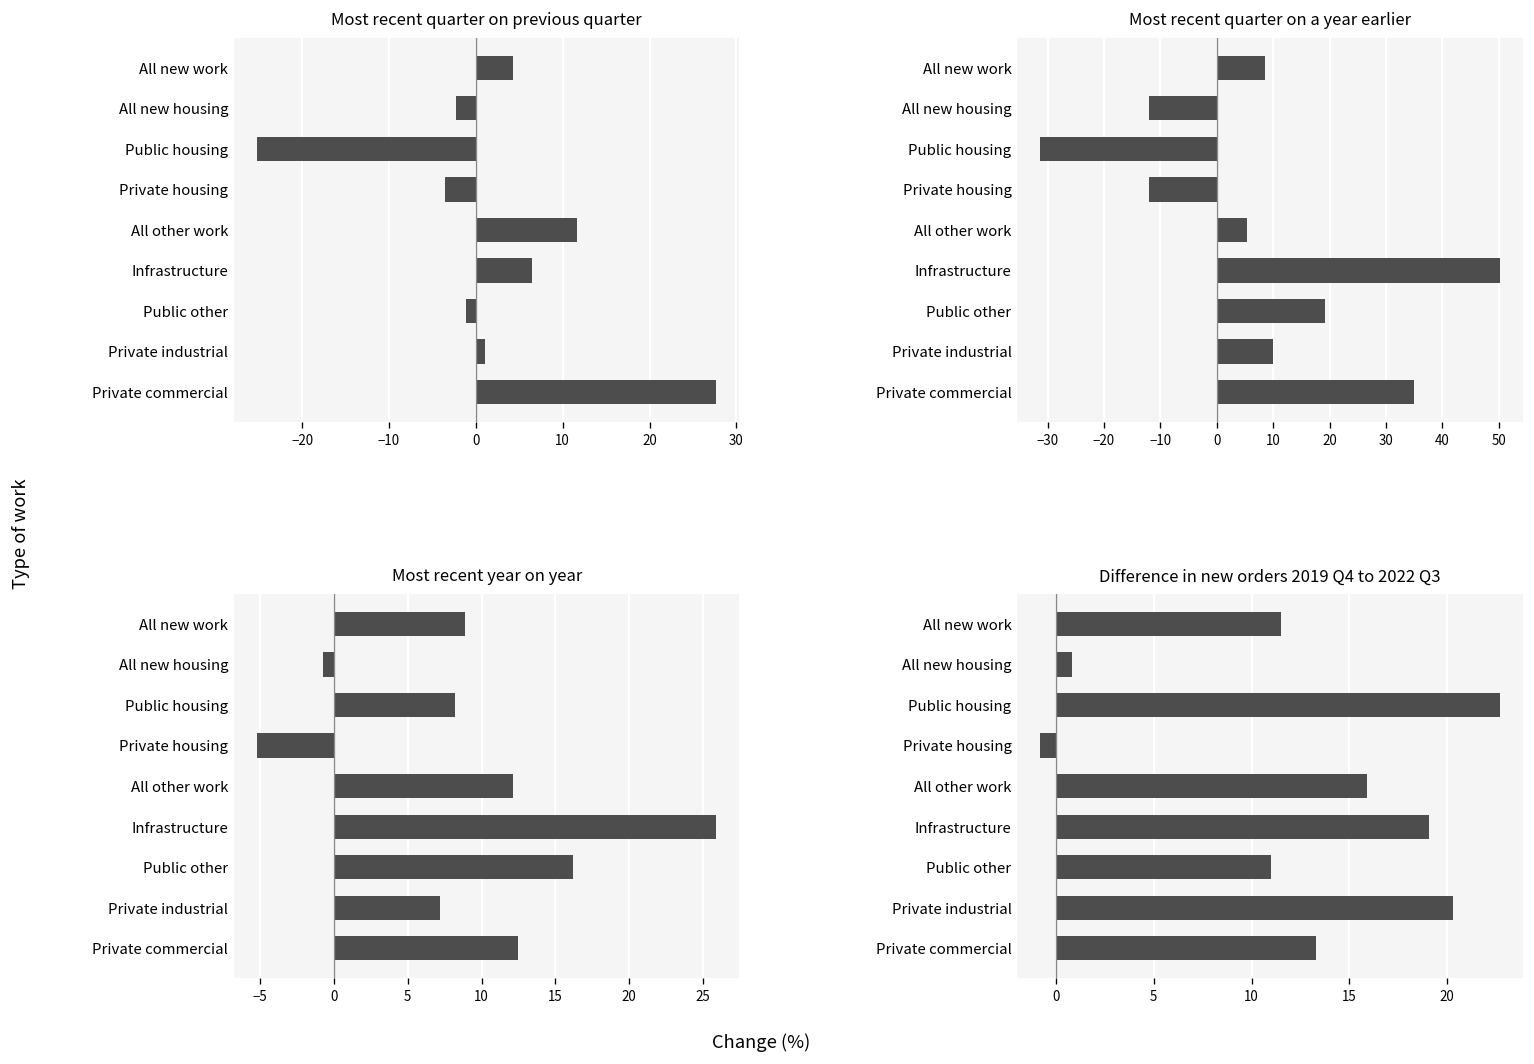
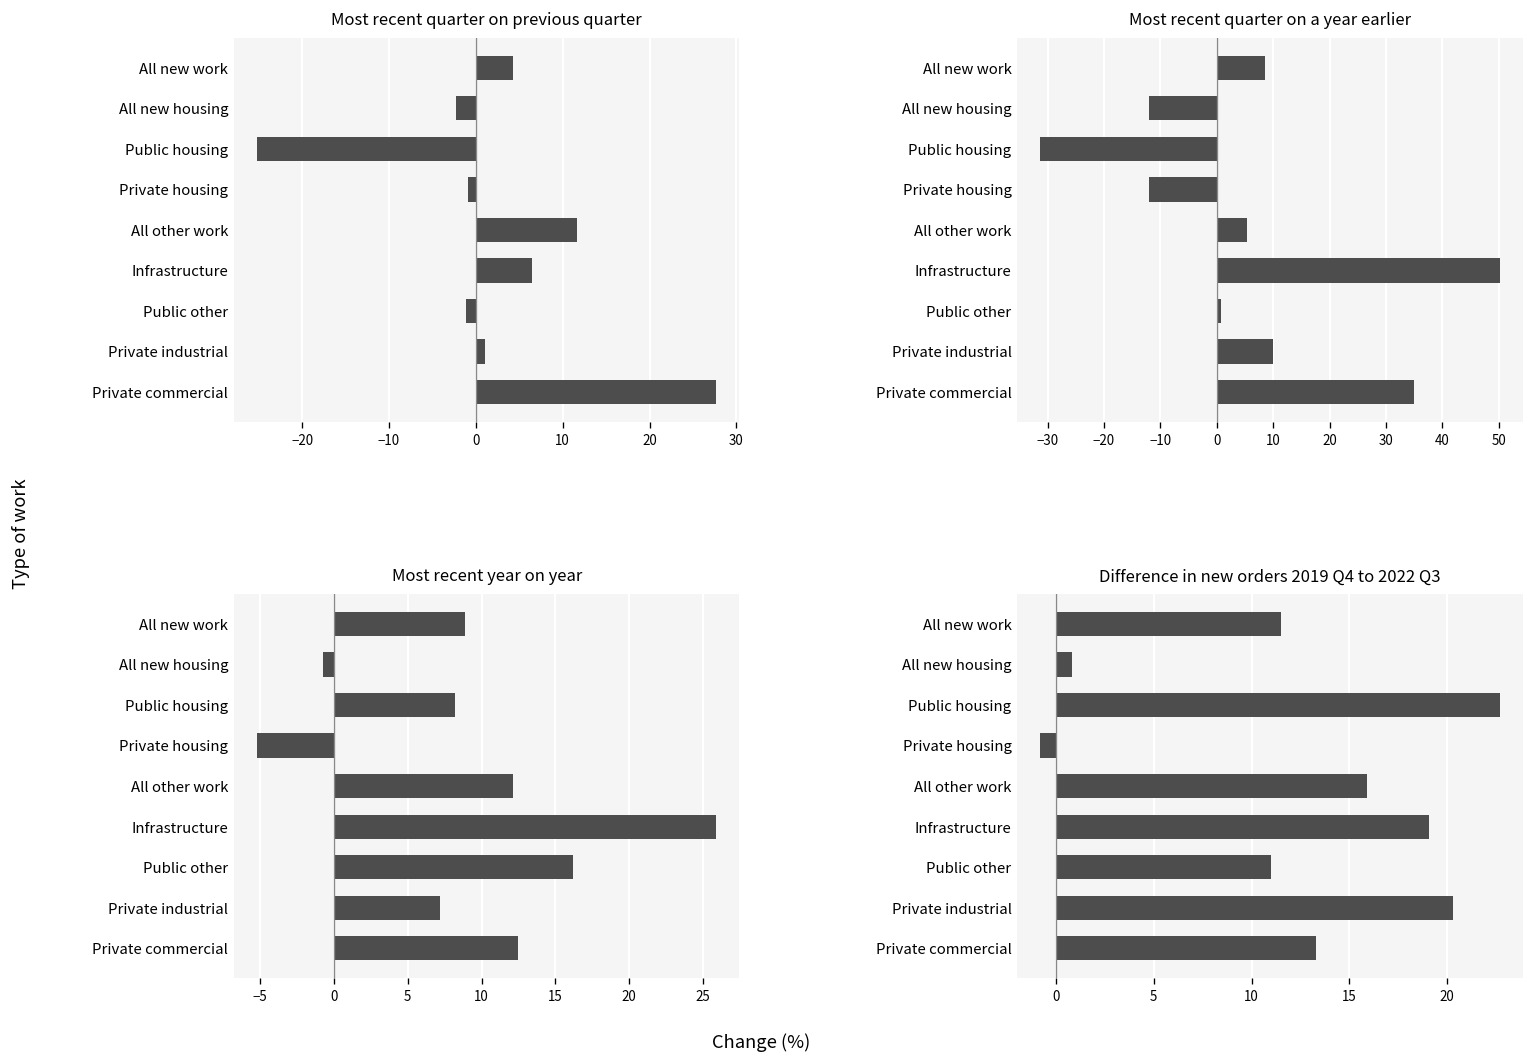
Most recent quarter on previous quarter, Private housing: -4 -> -1
Most recent quarter on a year earlier, Public other: 19 -> 1
